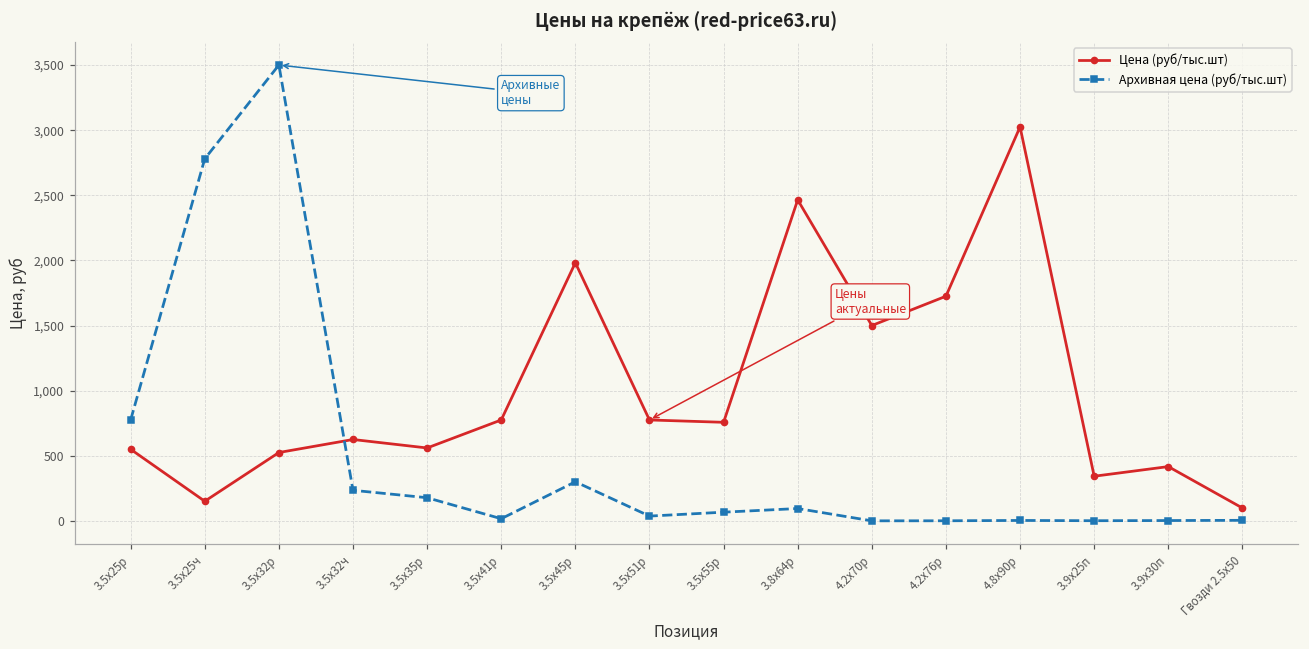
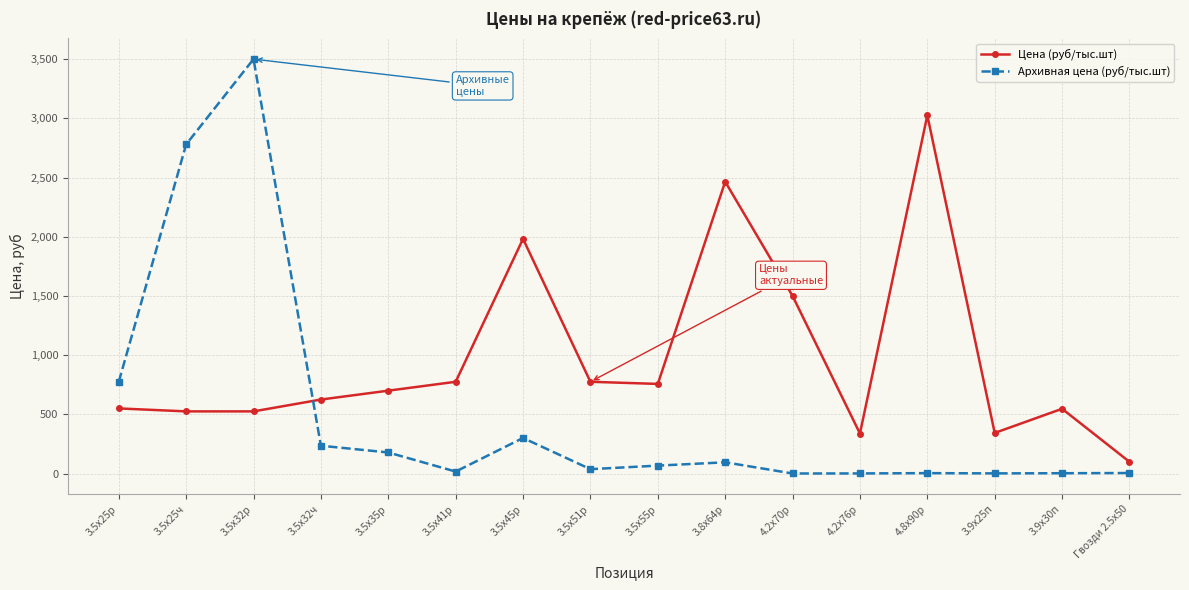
Цена (руб/тыс.шт), 3.5x25ч: 150 -> 530
Цена (руб/тыс.шт), 3.5x35р: 560 -> 700
Цена (руб/тыс.шт), 4.2x76р: 1,730 -> 340
Цена (руб/тыс.шт), 3.9x30п: 420 -> 550
